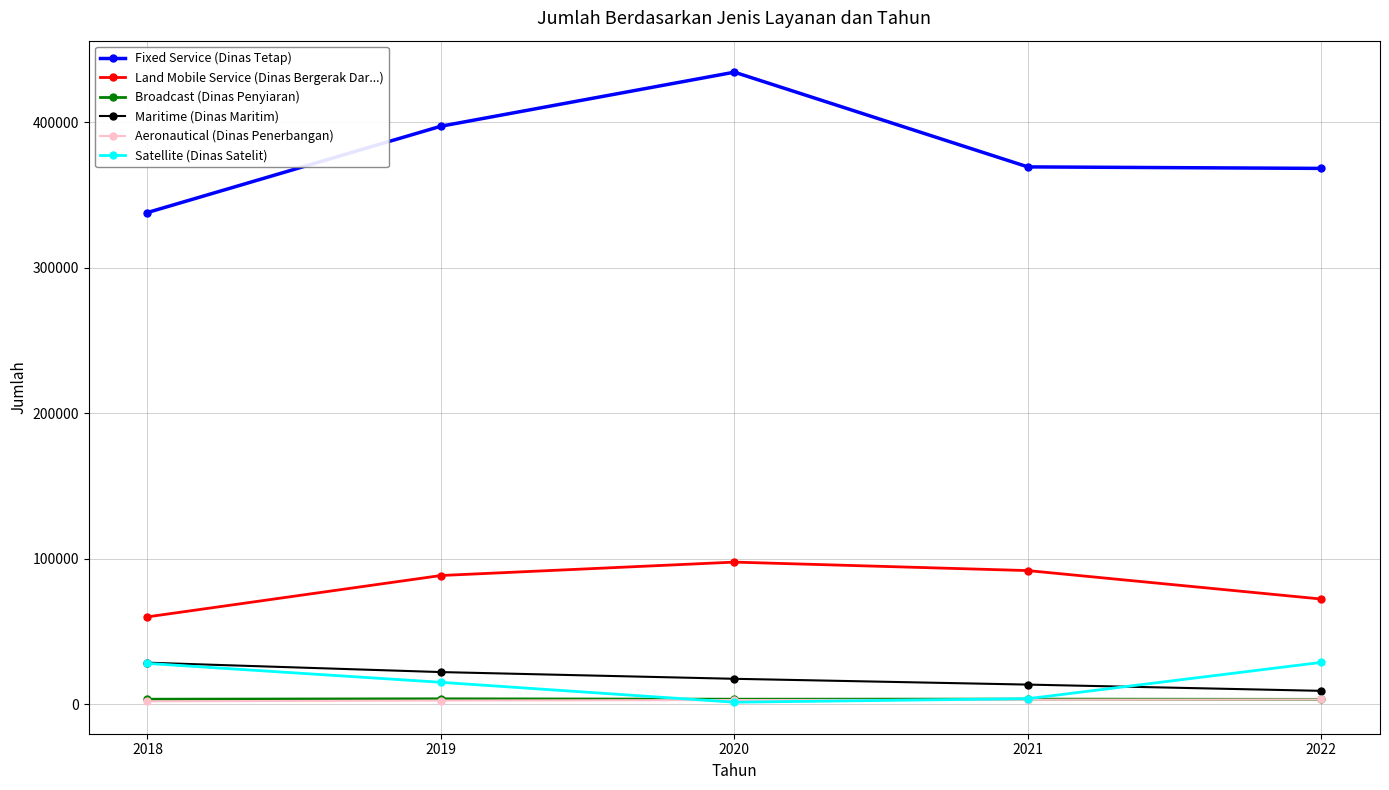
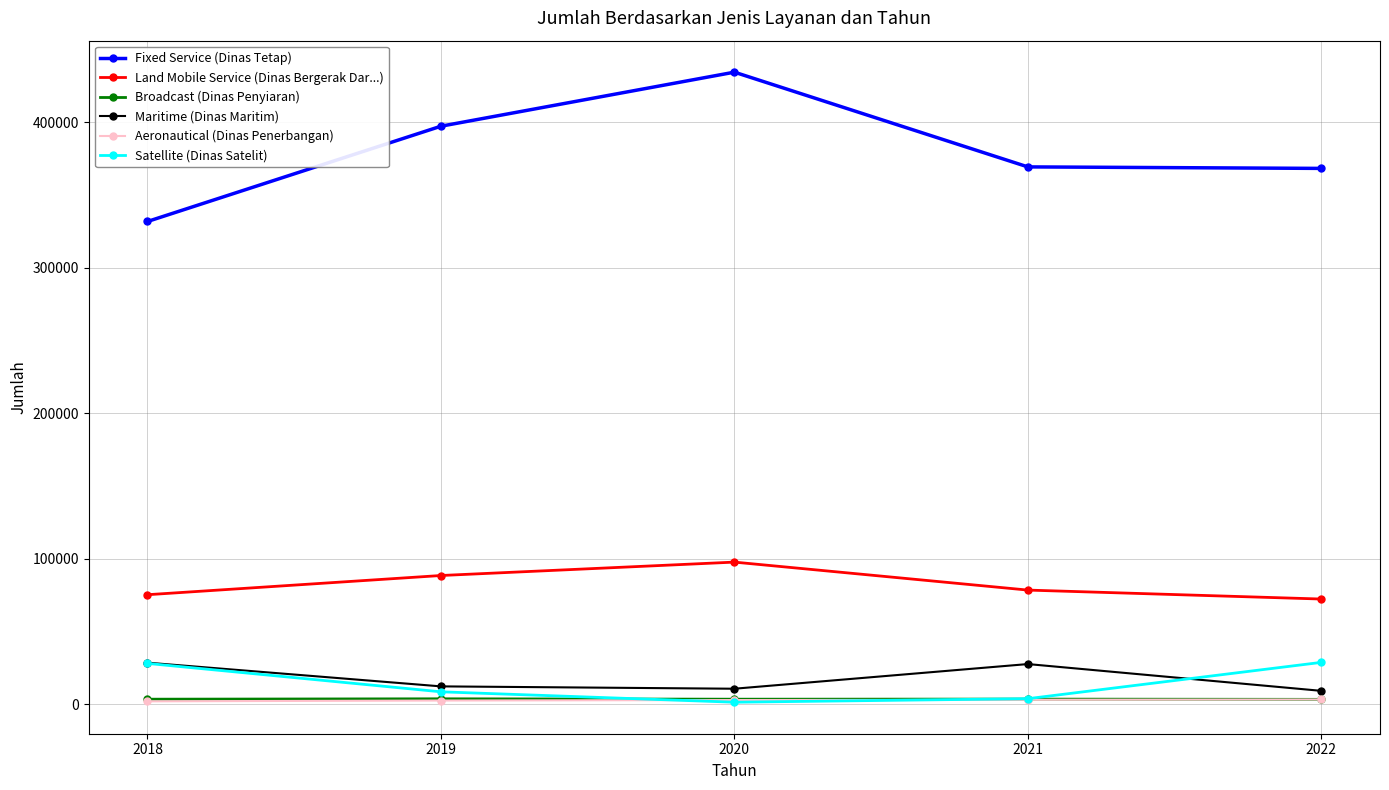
Fixed Service (Dinas Tetap), 2018: 338000 -> 332000
Land Mobile Service (Dinas Bergerak Dar...), 2018: 60000 -> 75000
Maritime (Dinas Maritim), 2019: 22000 -> 12000
Satellite (Dinas Satelit), 2019: 15000 -> 9000
Maritime (Dinas Maritim), 2020: 18000 -> 11000
Land Mobile Service (Dinas Bergerak Dar...), 2021: 92000 -> 79000
Maritime (Dinas Maritim), 2021: 14000 -> 28000
